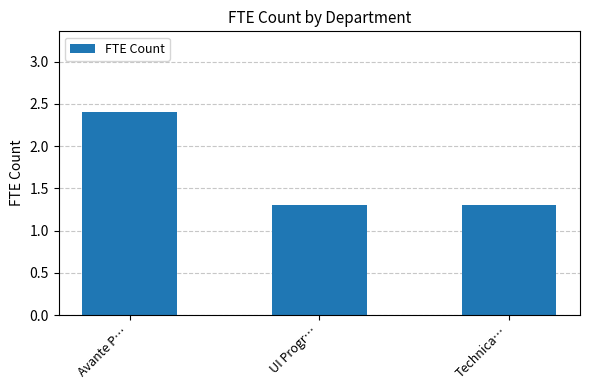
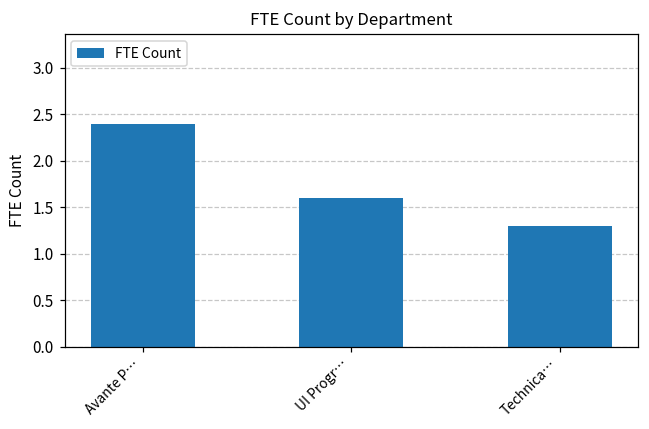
UI Progr…: 1.3 -> 1.6
